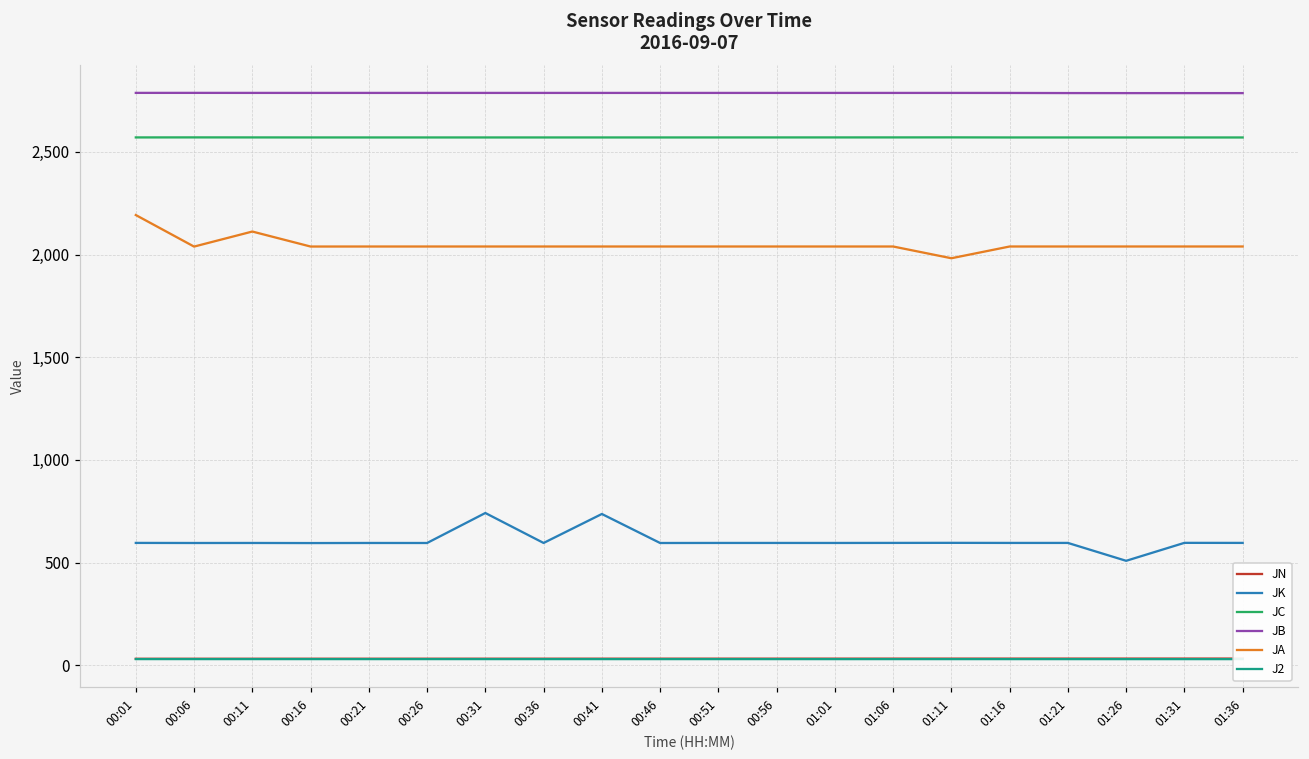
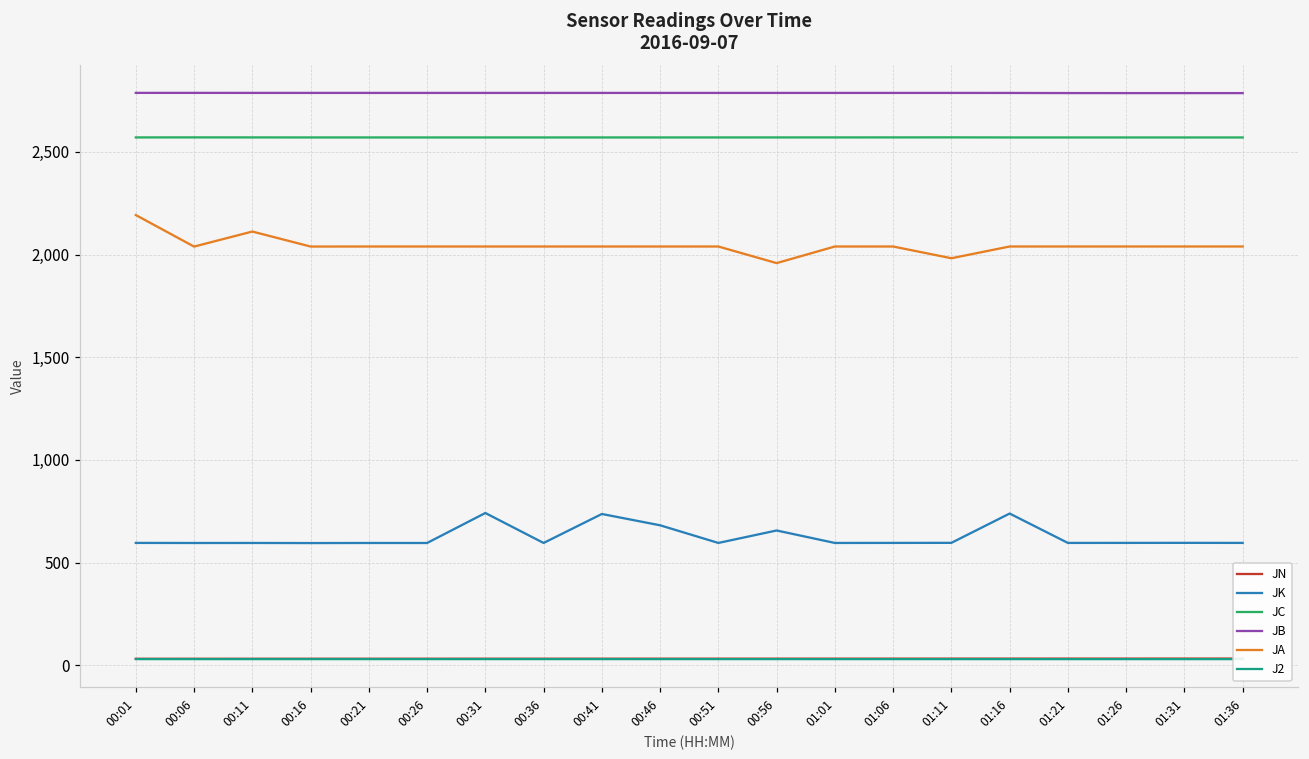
JK, 00:46: 600 -> 680
JK, 00:56: 600 -> 660
JA, 00:56: 2,040 -> 1,960
JK, 01:16: 600 -> 740
JK, 01:26: 510 -> 600
